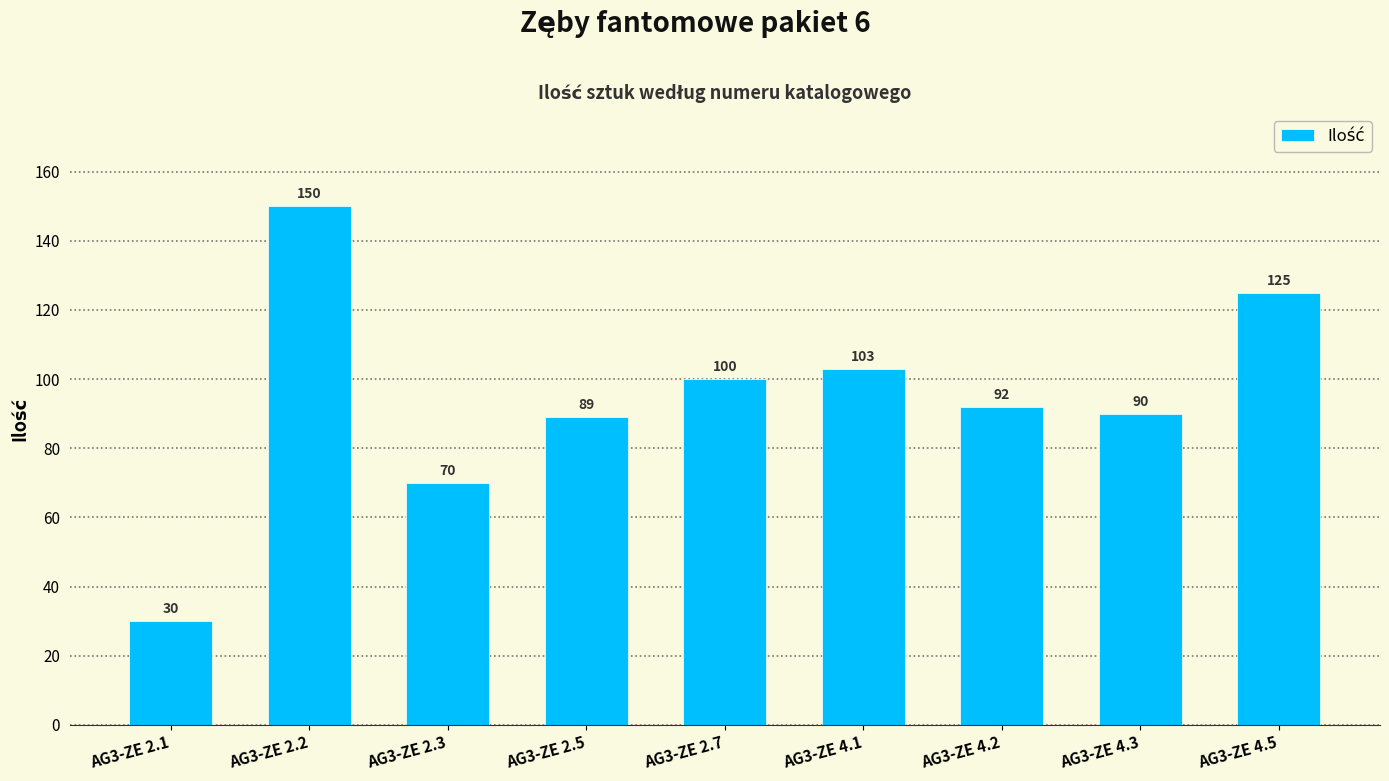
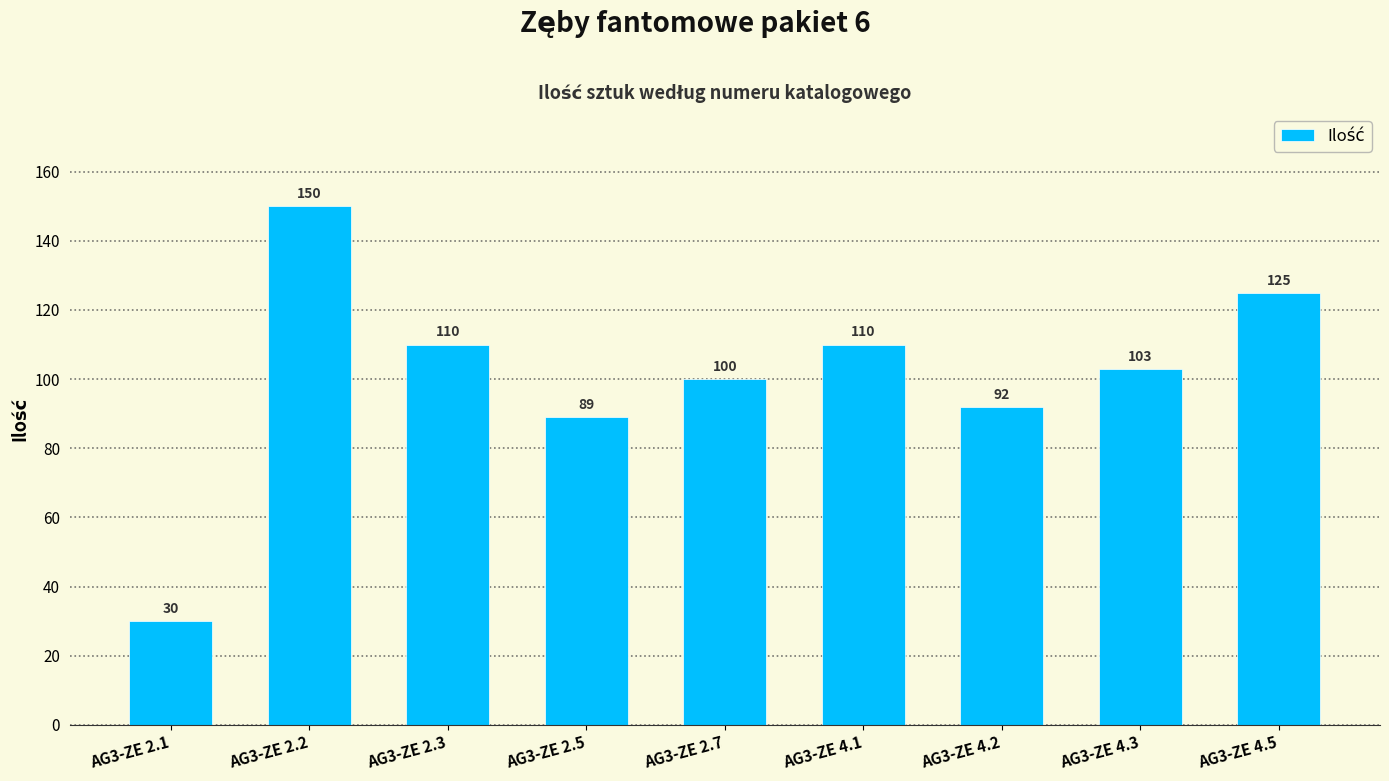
AG3-ZE 2.3: 70 -> 110
AG3-ZE 4.1: 103 -> 110
AG3-ZE 4.3: 90 -> 103
